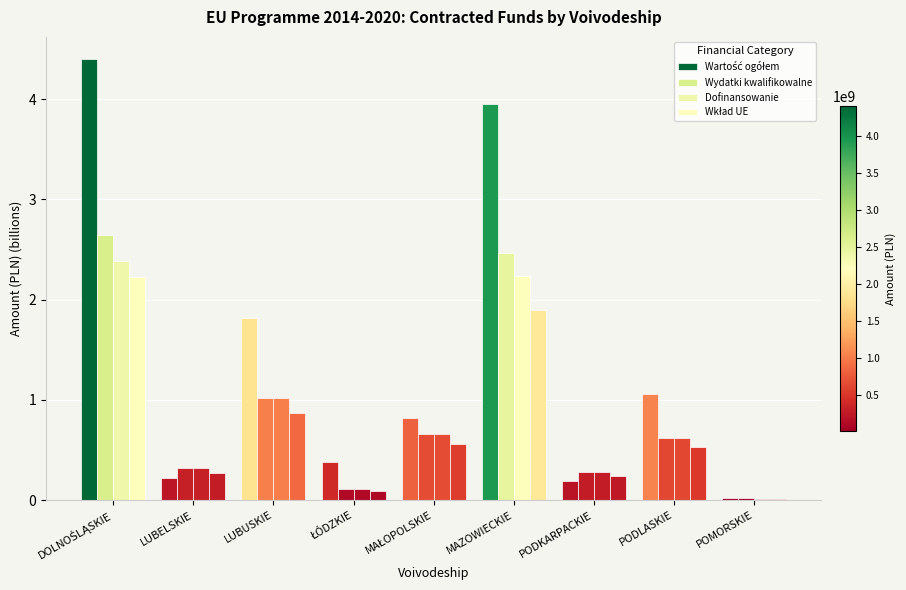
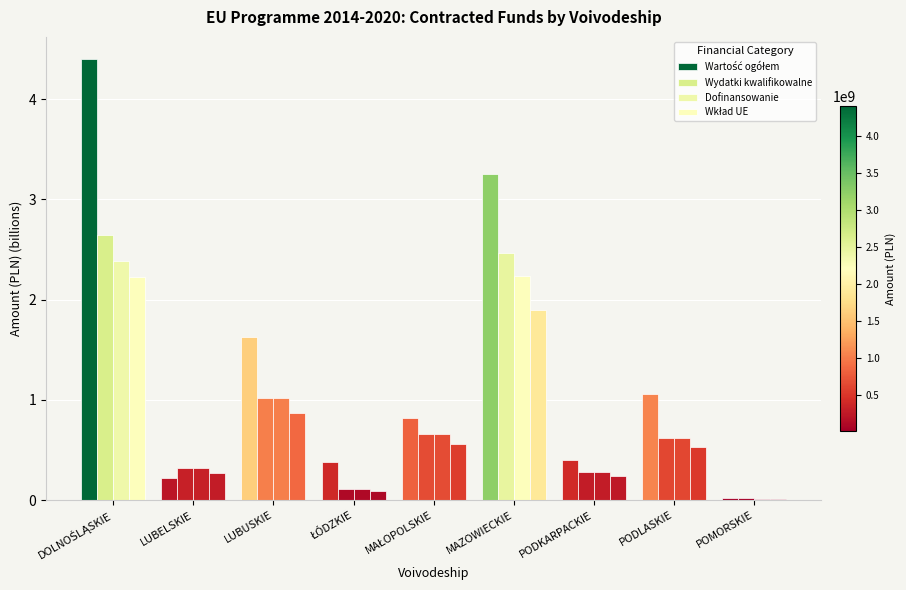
Wartość ogółem, LUBUSKIE: 1.82 -> 1.62
Wartość ogółem, MAZOWIECKIE: 3.95 -> 3.25
Wartość ogółem, PODKARPACKIE: 0.19 -> 0.41
